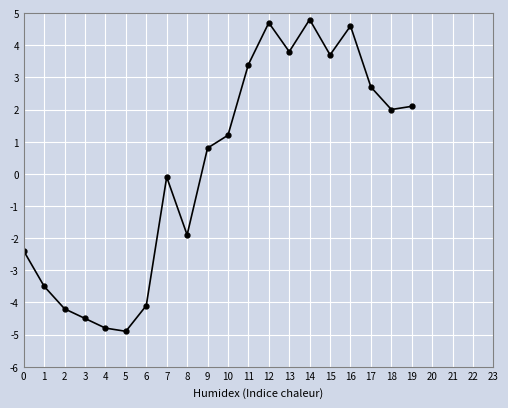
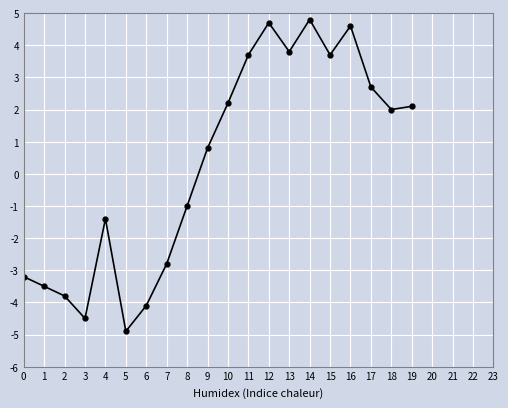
0: -2.4 -> -3.2
2: -4.2 -> -3.8
4: -4.8 -> -1.4
7: -0.1 -> -2.8
8: -1.9 -> -1.0
10: 1.2 -> 2.2
11: 3.4 -> 3.7
